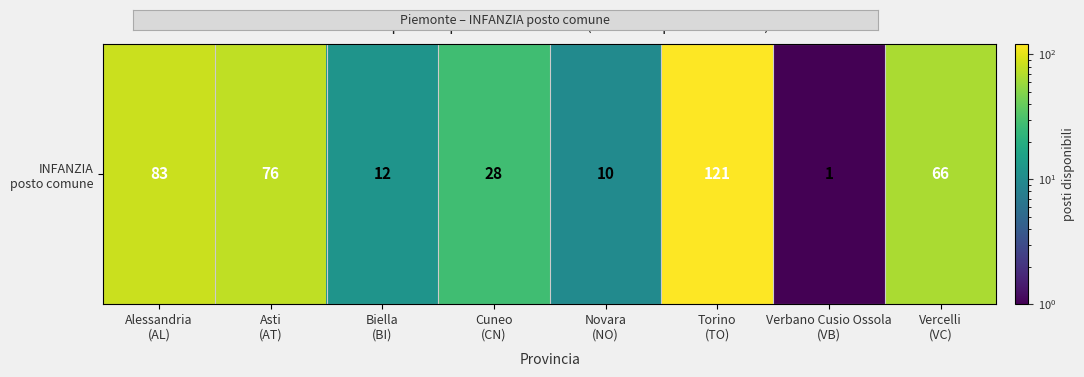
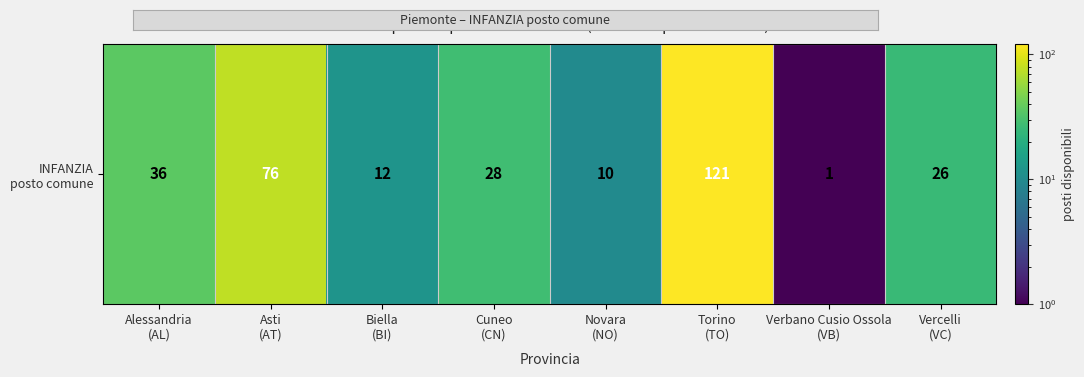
INFANZIA posto comune, Alessandria (AL): 83 -> 36
INFANZIA posto comune, Vercelli (VC): 66 -> 26
